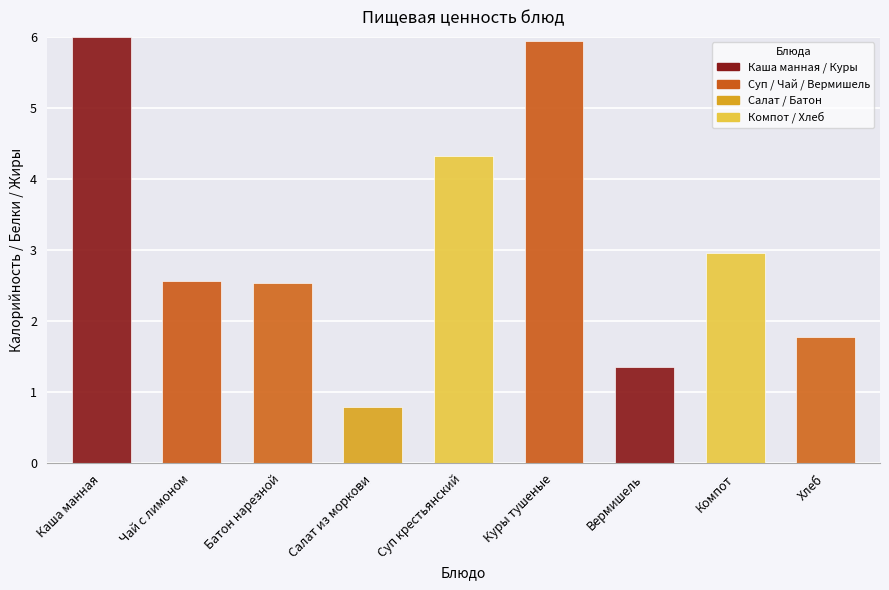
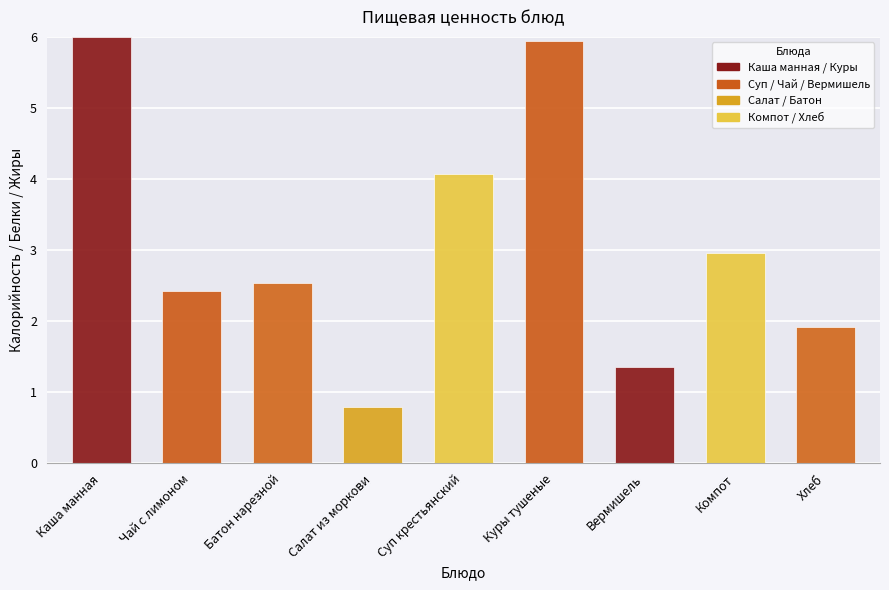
Чай с лимоном: 2.6 -> 2.4
Суп крестьянский: 4.3 -> 4.1
Хлеб: 1.8 -> 1.9
